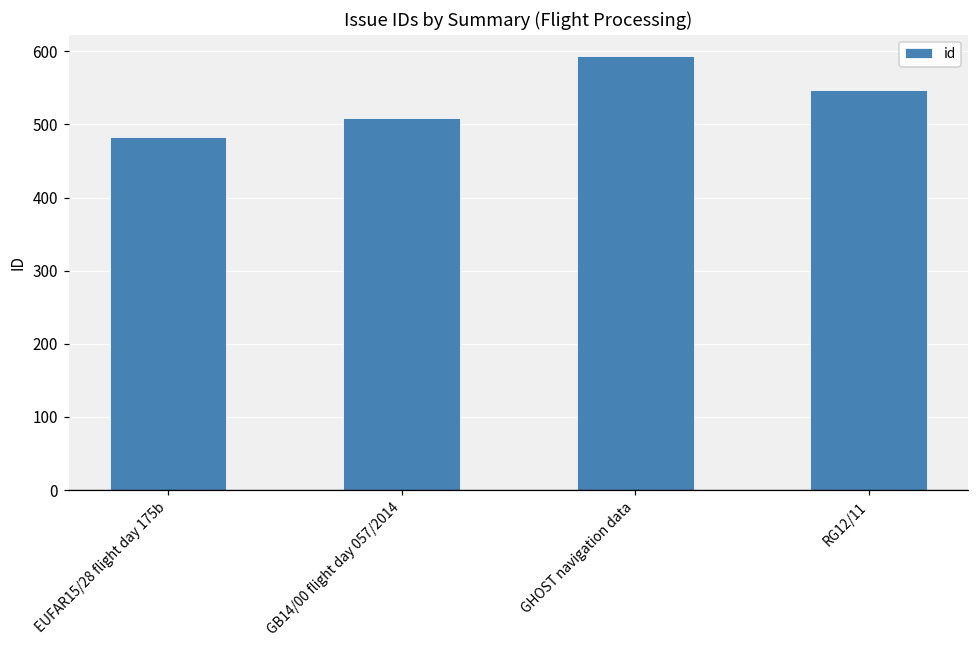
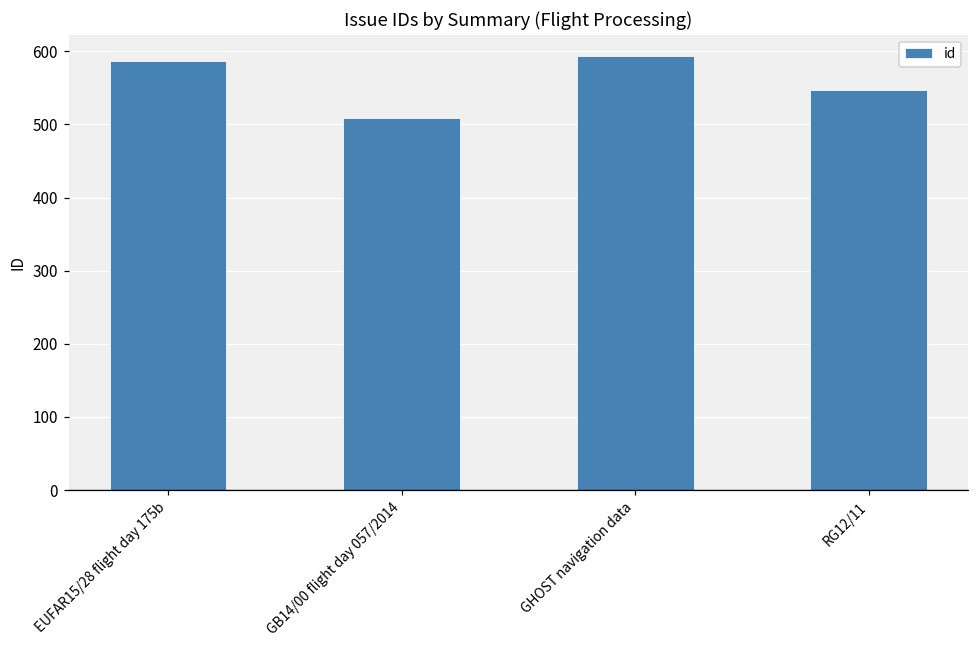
EUFAR15/28 flight day 175b: 480 -> 590
